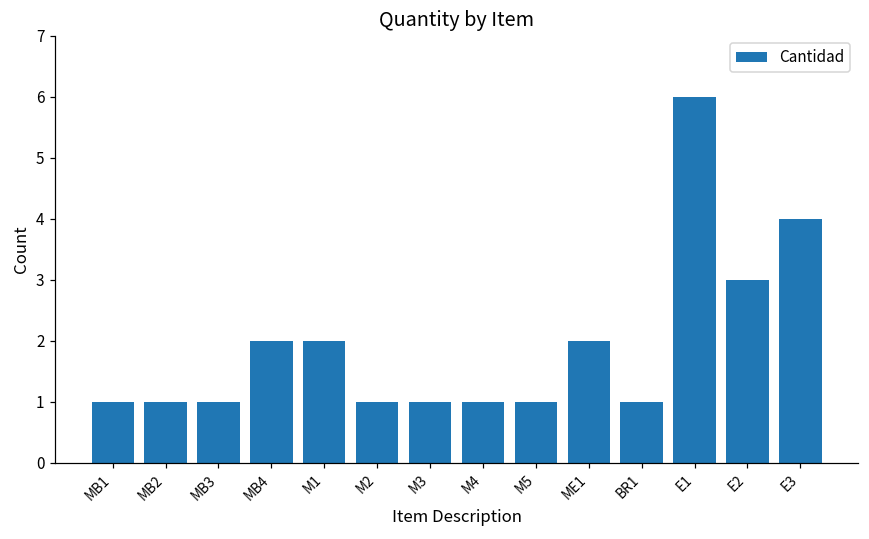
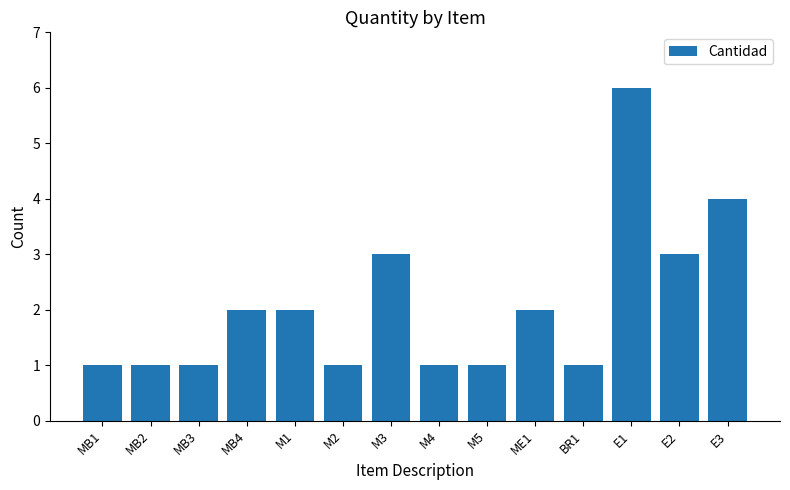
M3: 1 -> 3
